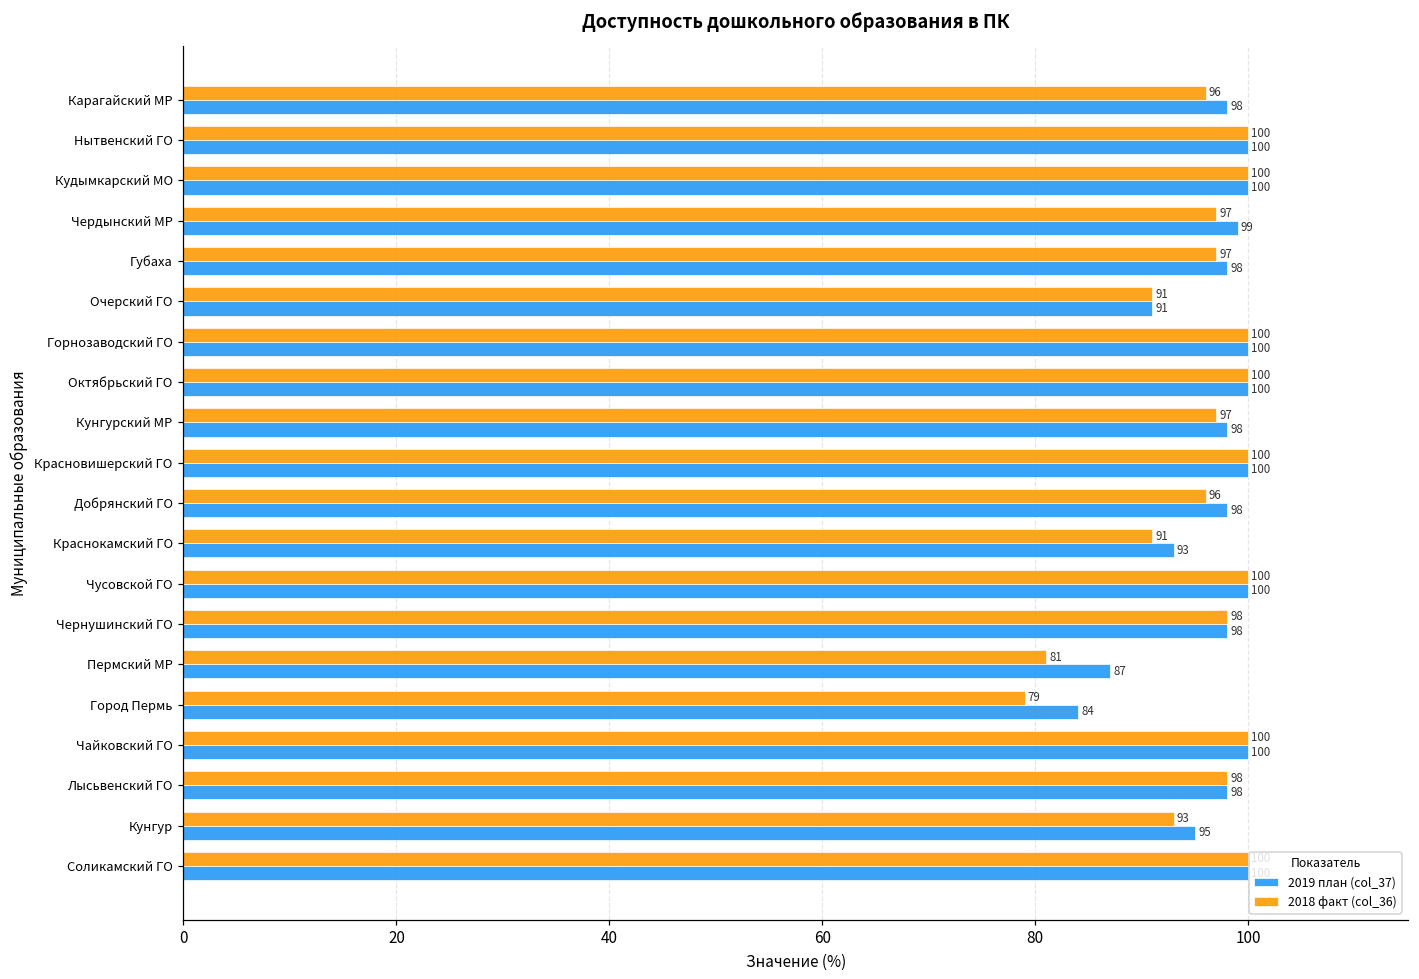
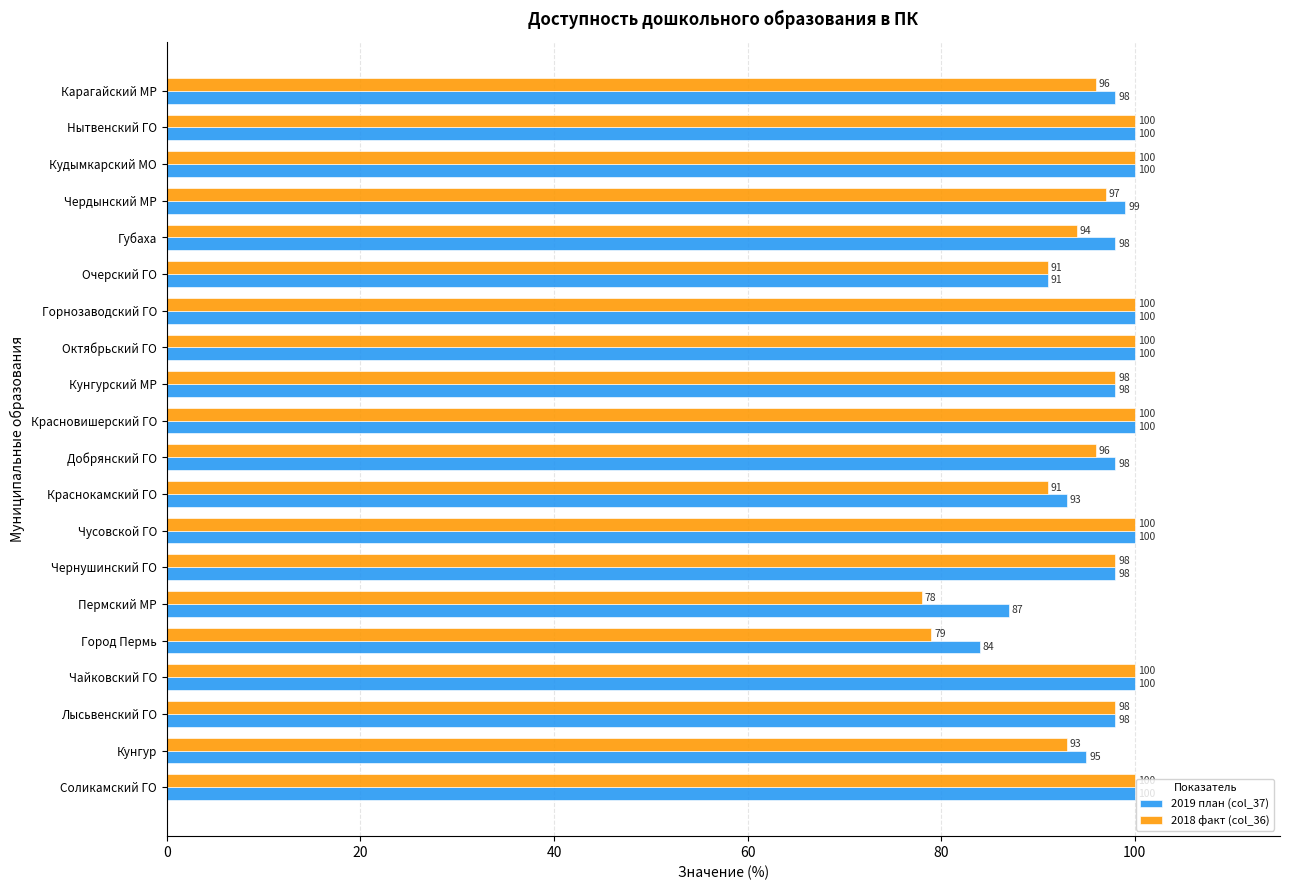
2018 факт (col_36), Губаха: 97 -> 94
2018 факт (col_36), Кунгурский МР: 97 -> 98
2018 факт (col_36), Пермский МР: 81 -> 78
